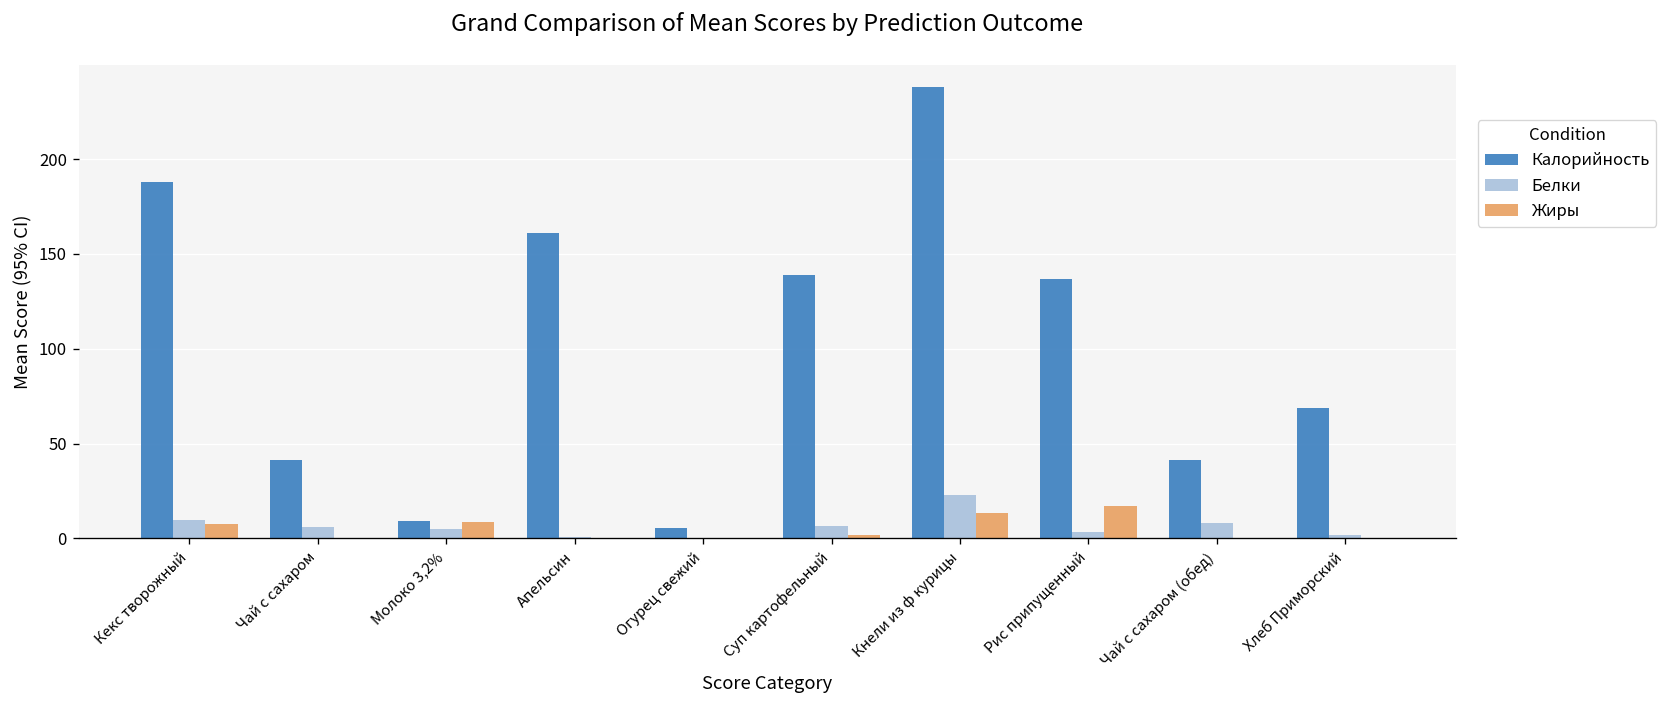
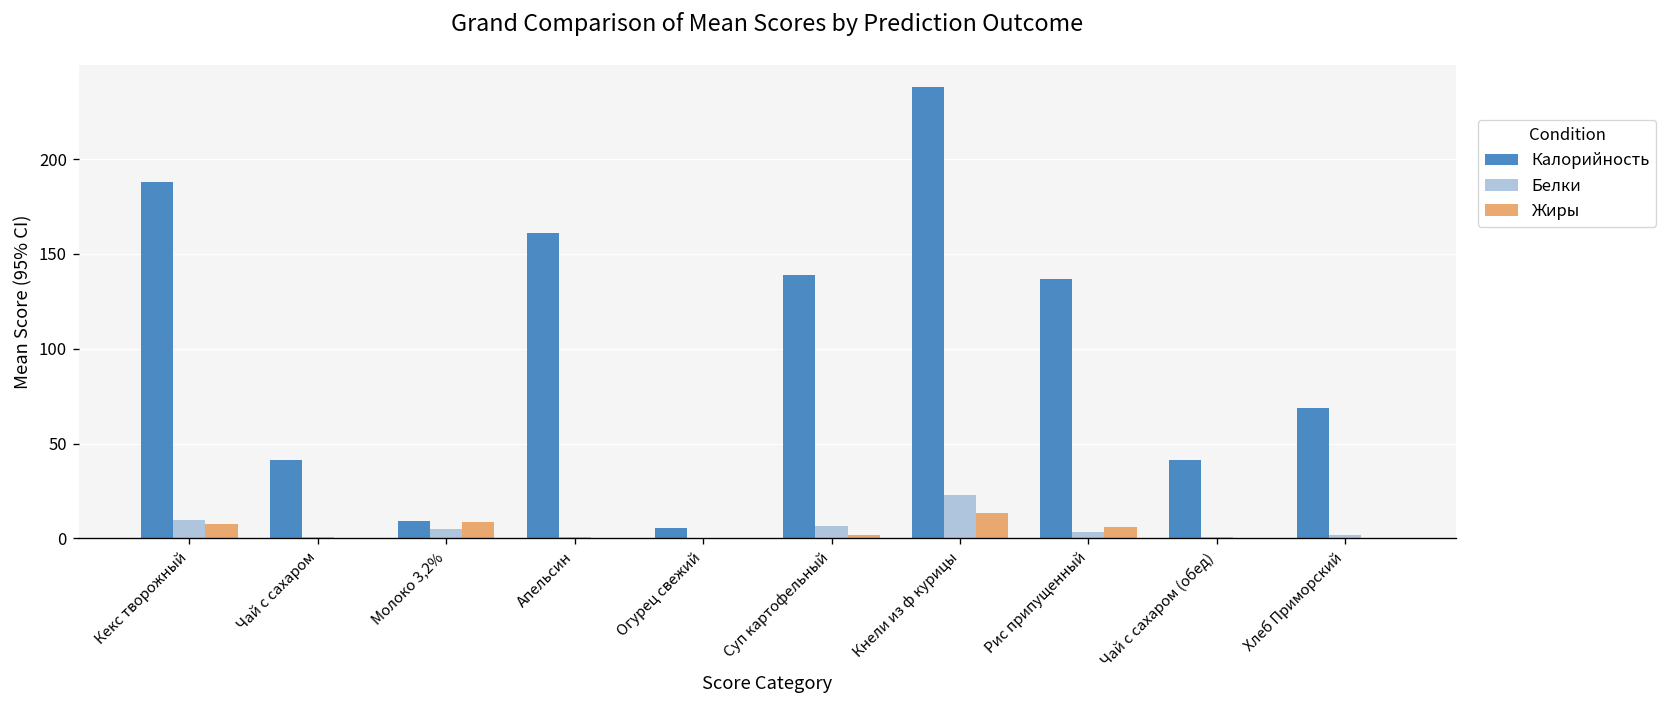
Белки, Чай с сахаром: 6 -> 1
Жиры, Рис припущенный: 17 -> 6
Белки, Чай с сахаром (обед): 8 -> 1
